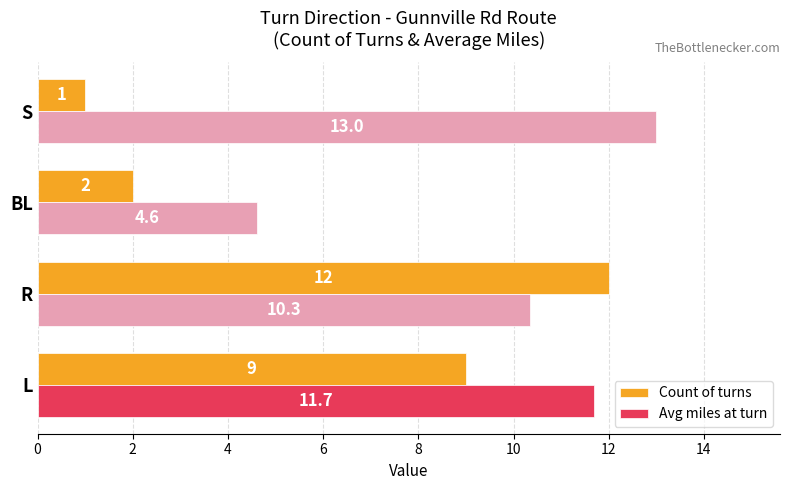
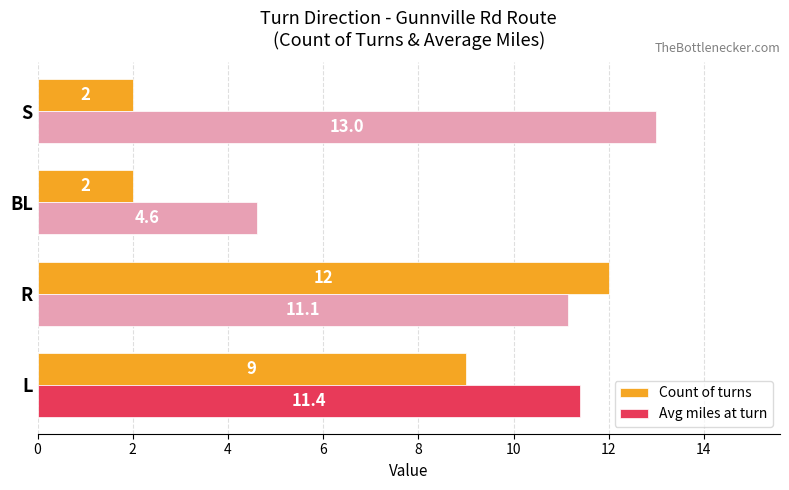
Count of turns, S: 1 -> 2
Avg miles at turn, R: 10.3 -> 11.1
Avg miles at turn, L: 11.7 -> 11.4
